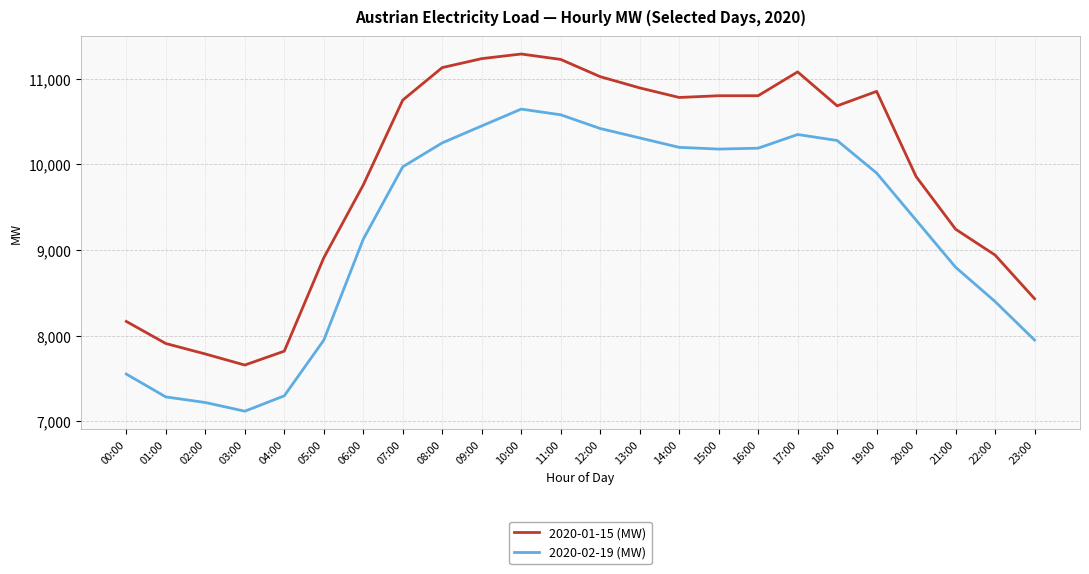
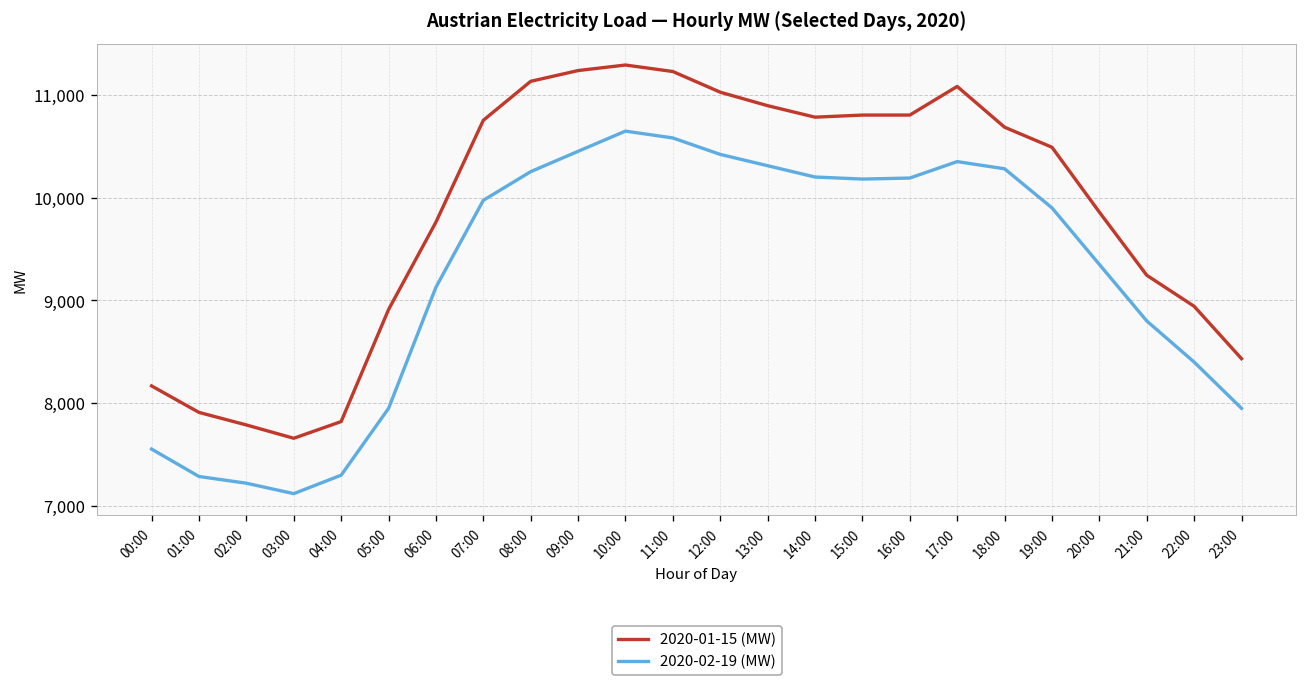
2020-01-15 (MW), 19:00: 10,900 -> 10,500
